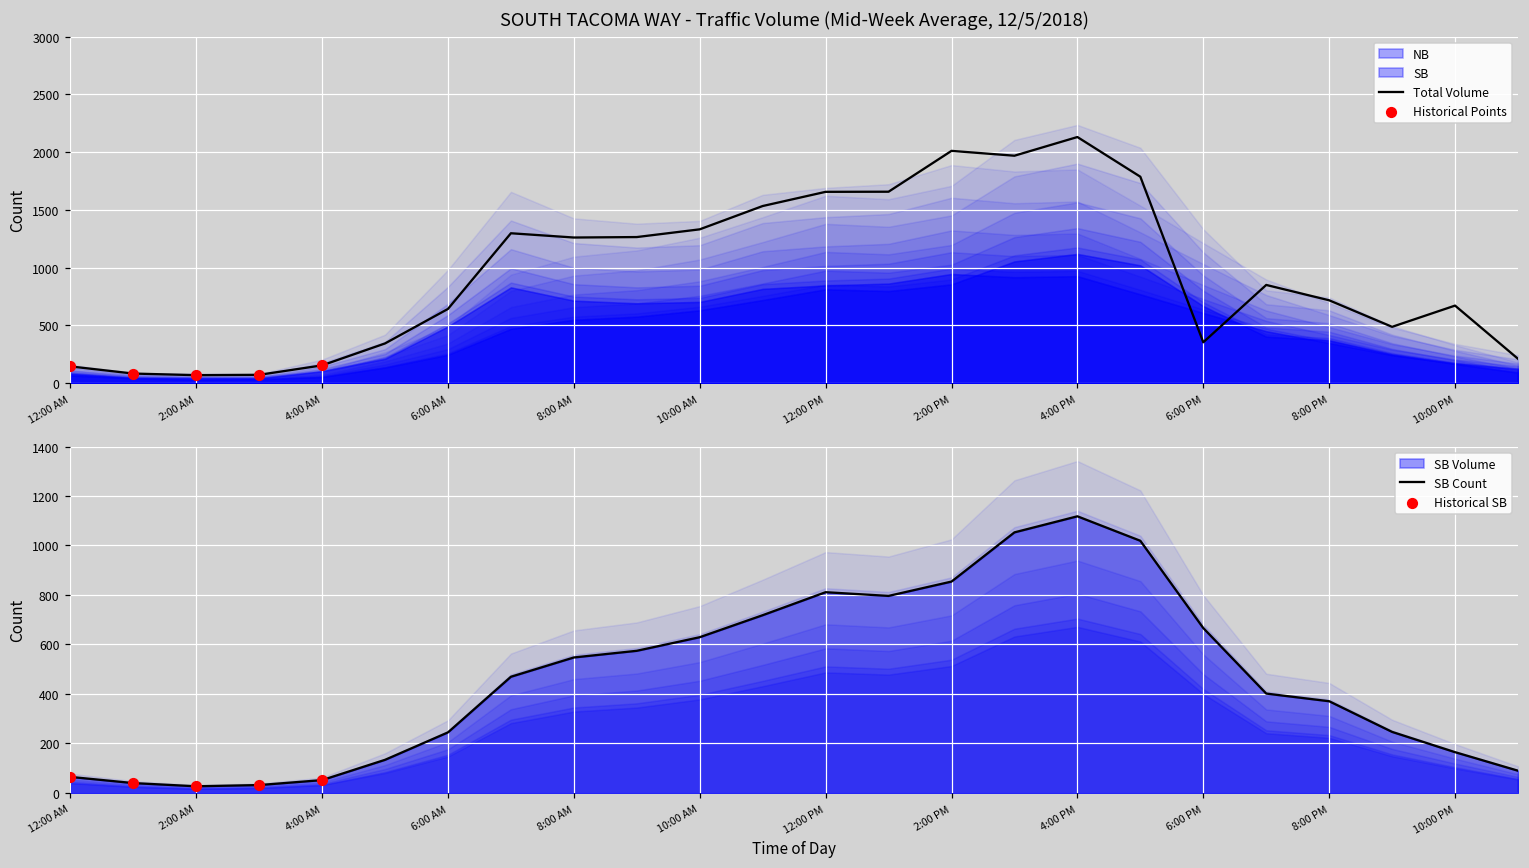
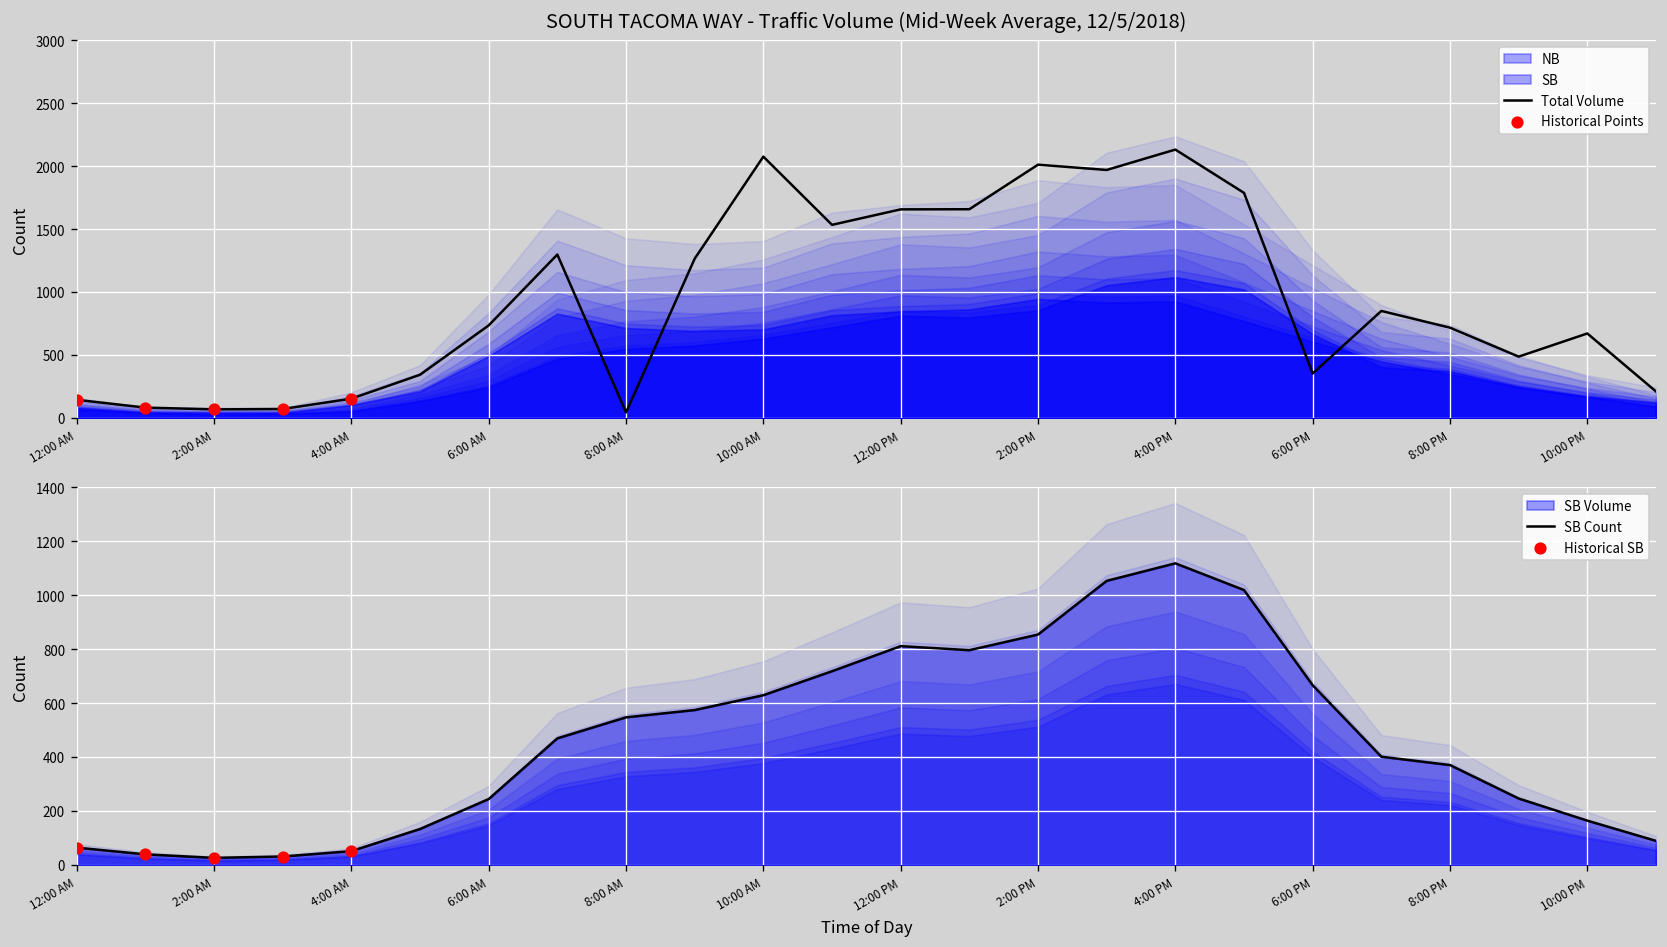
SOUTH TACOMA WAY - Traffic Volume (Mid-Week Average, 12/5/2018), Total Volume, 6:00 AM: 640 -> 730
SOUTH TACOMA WAY - Traffic Volume (Mid-Week Average, 12/5/2018), Total Volume, 8:00 AM: 1260 -> 40
SOUTH TACOMA WAY - Traffic Volume (Mid-Week Average, 12/5/2018), Total Volume, 10:00 AM: 1330 -> 2080
